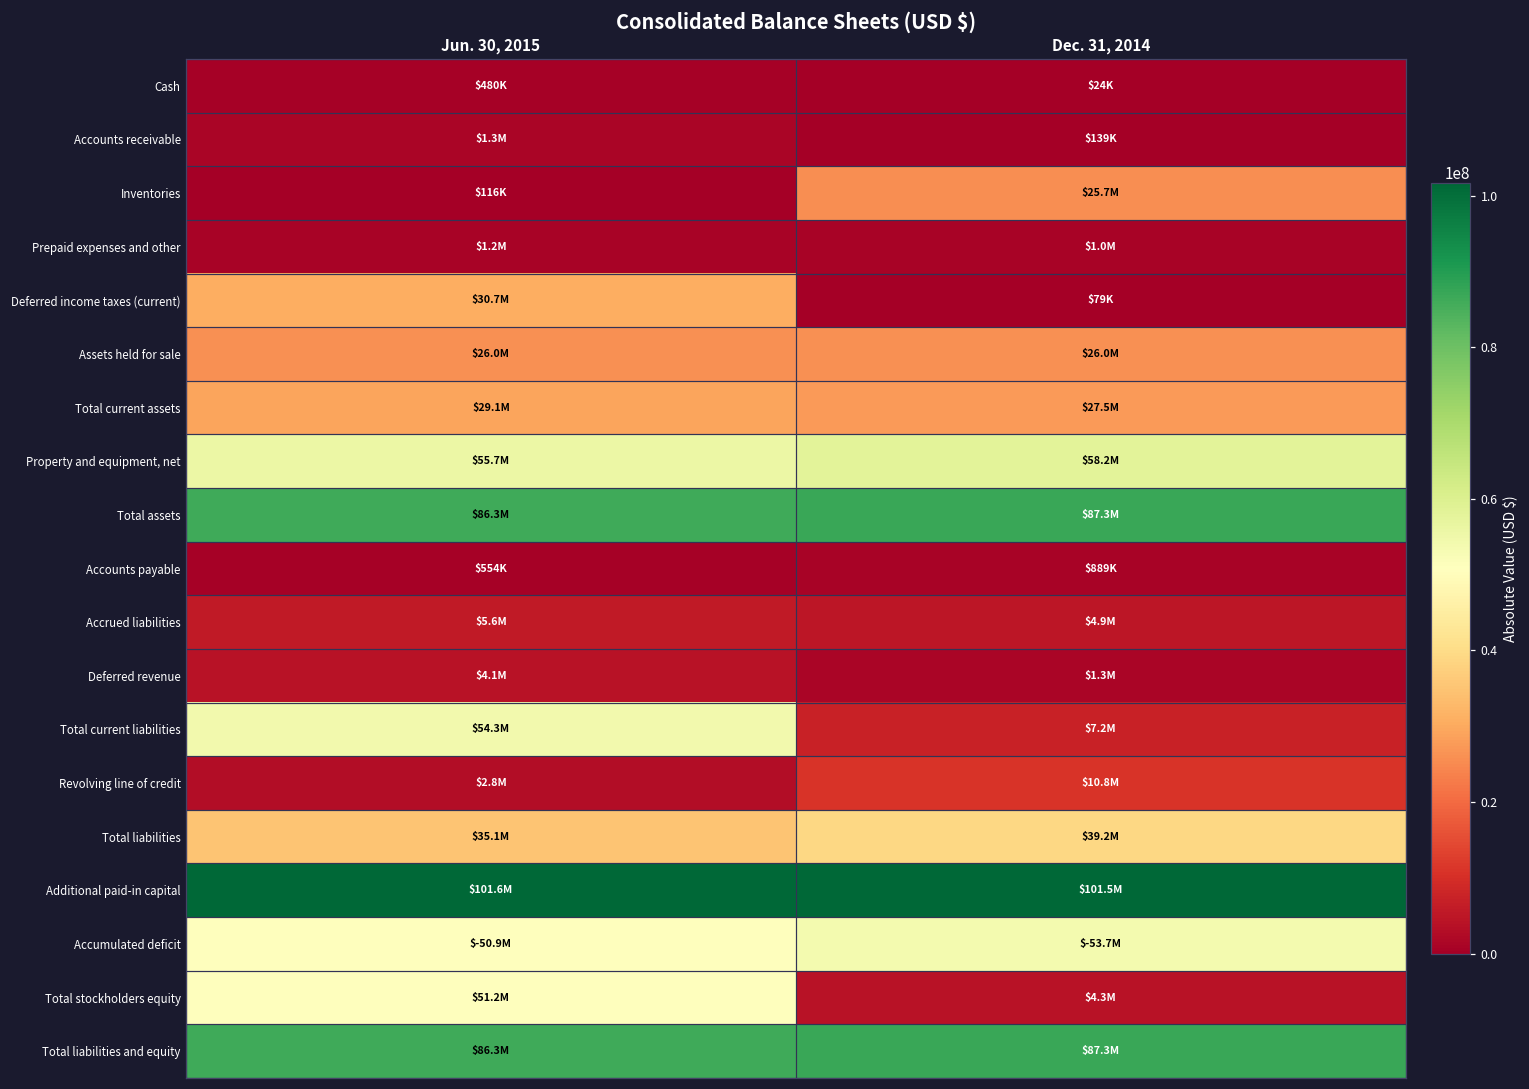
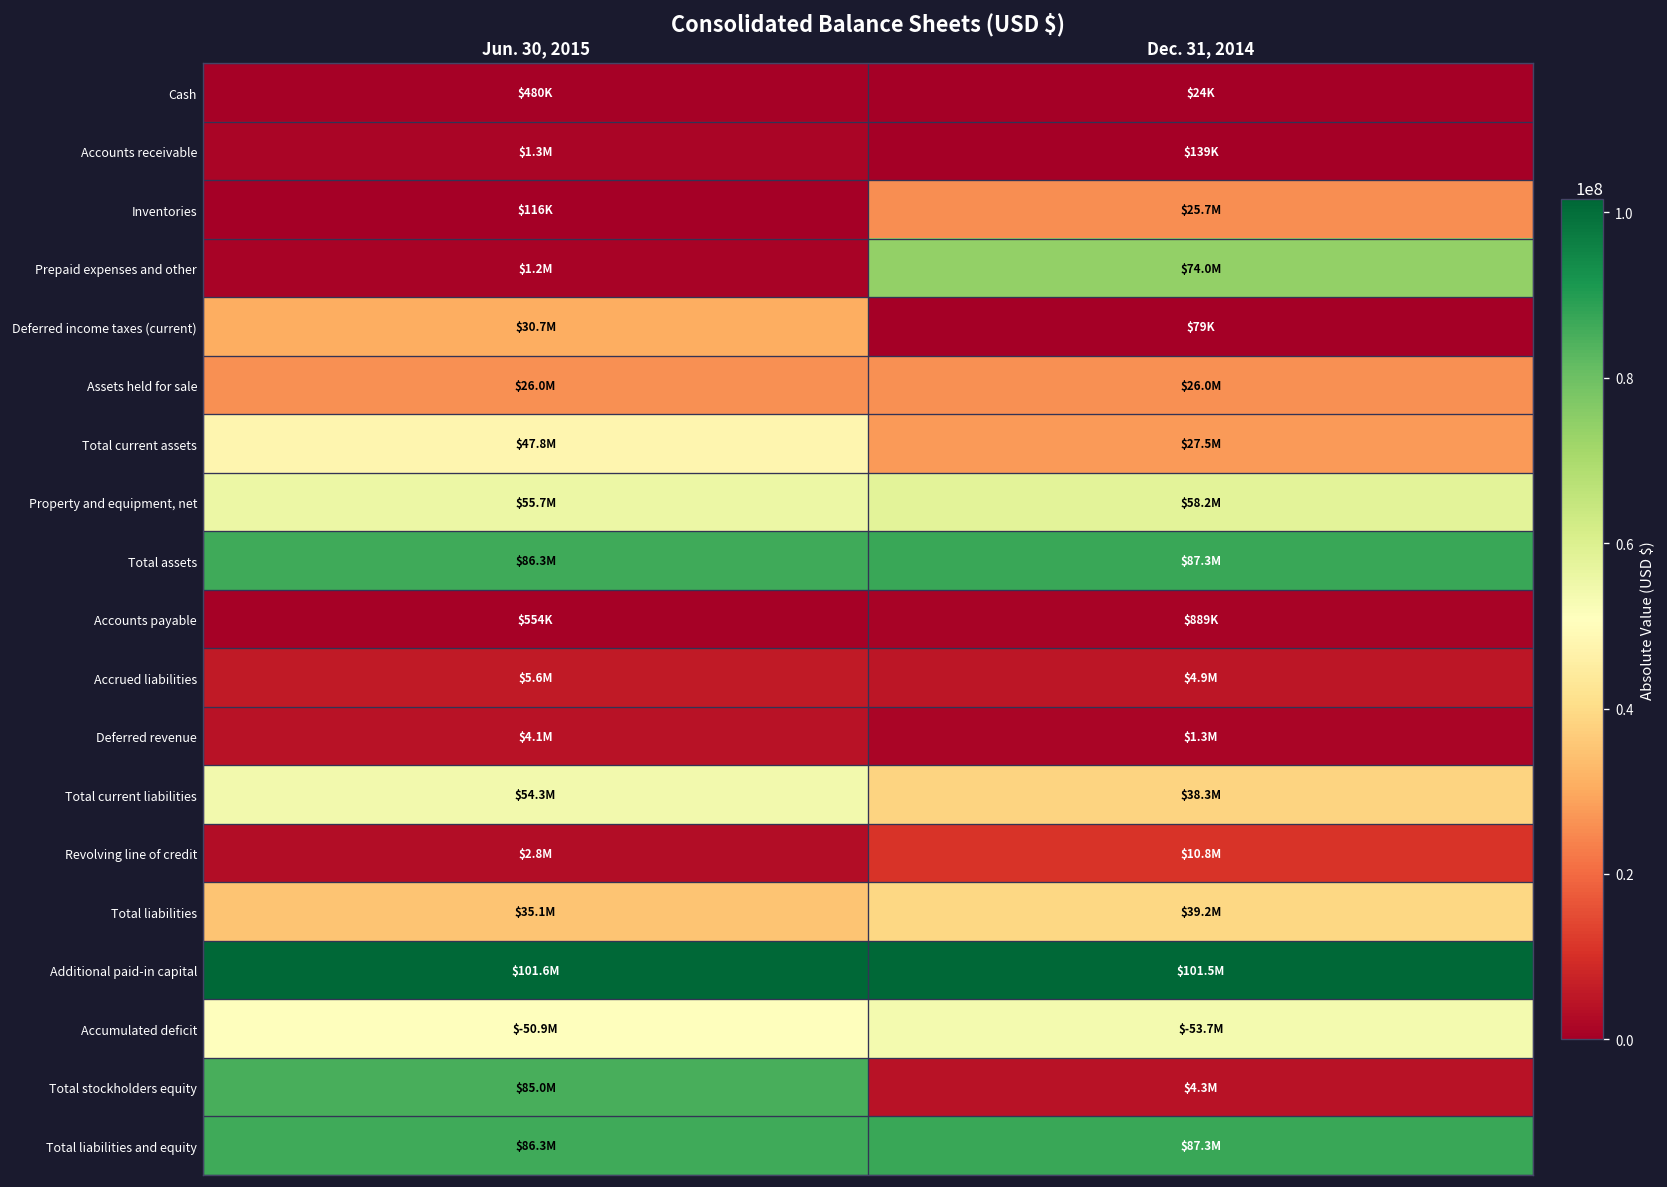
Prepaid expenses and other, Dec. 31, 2014: $1.0M -> $74.0M
Total current assets, Jun. 30, 2015: $29.1M -> $47.8M
Total current liabilities, Dec. 31, 2014: $7.2M -> $38.3M
Total stockholders equity, Jun. 30, 2015: $51.2M -> $85.0M
